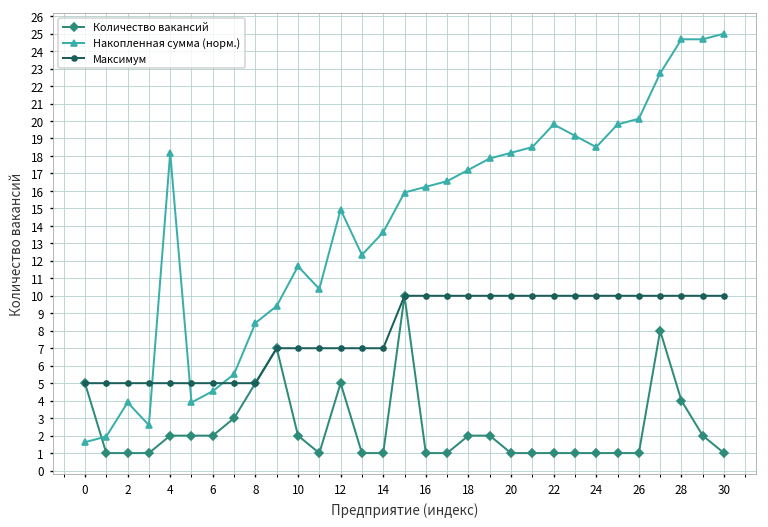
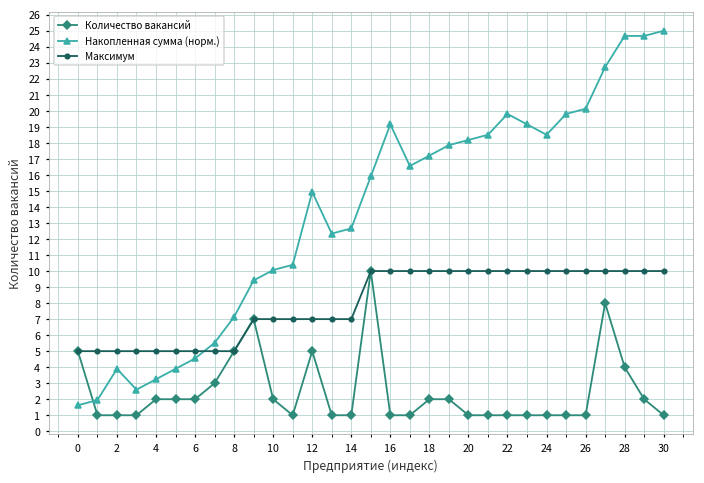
Накопленная сумма (норм.), 4: 18.2 -> 3.2
Накопленная сумма (норм.), 8: 8.4 -> 7.1
Накопленная сумма (норм.), 10: 11.7 -> 10.1
Накопленная сумма (норм.), 14: 13.6 -> 12.7
Накопленная сумма (норм.), 16: 16.2 -> 19.2
